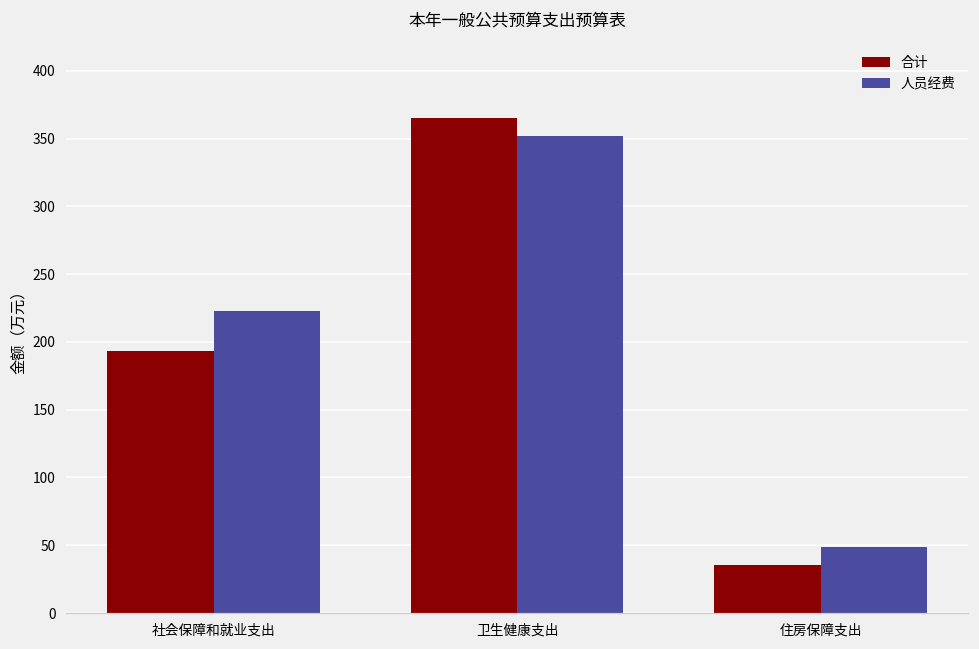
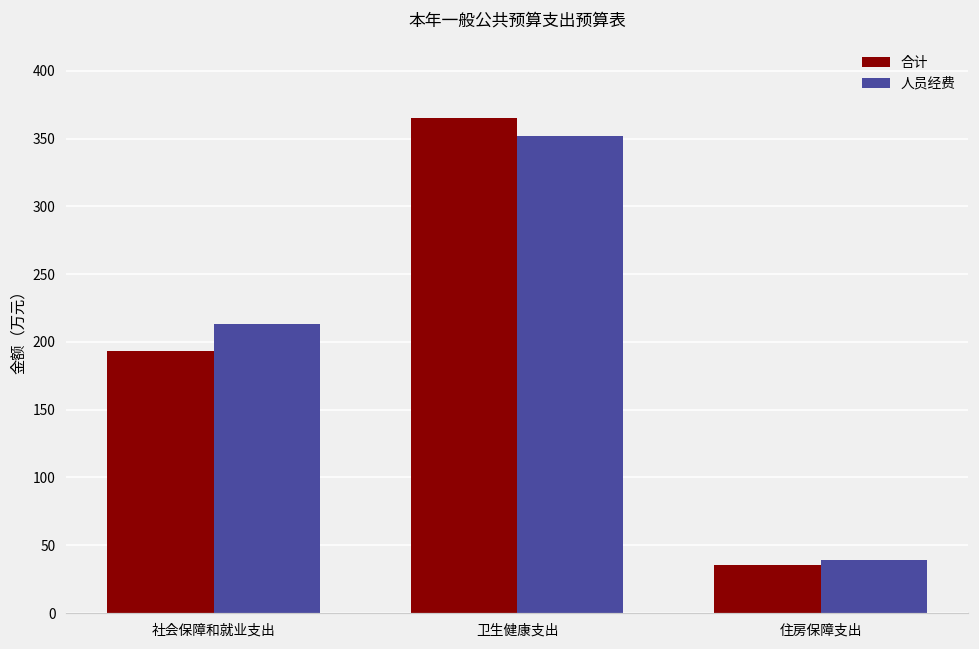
人员经费, 社会保障和就业支出: 223 -> 213
人员经费, 住房保障支出: 48 -> 39
